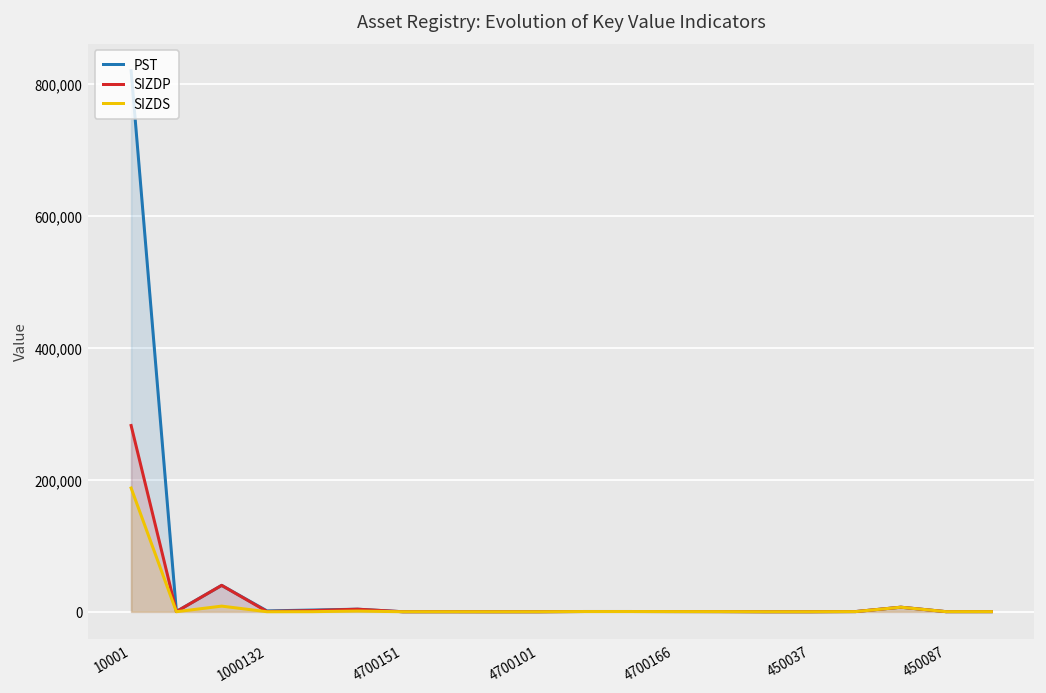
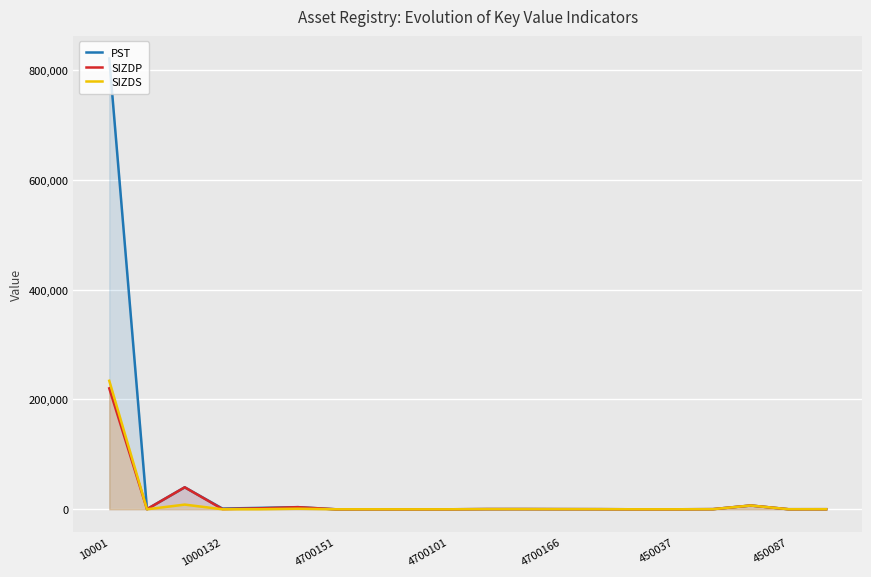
SIZDP, 10001: 280,000 -> 220,000
SIZDS, 10001: 190,000 -> 230,000
